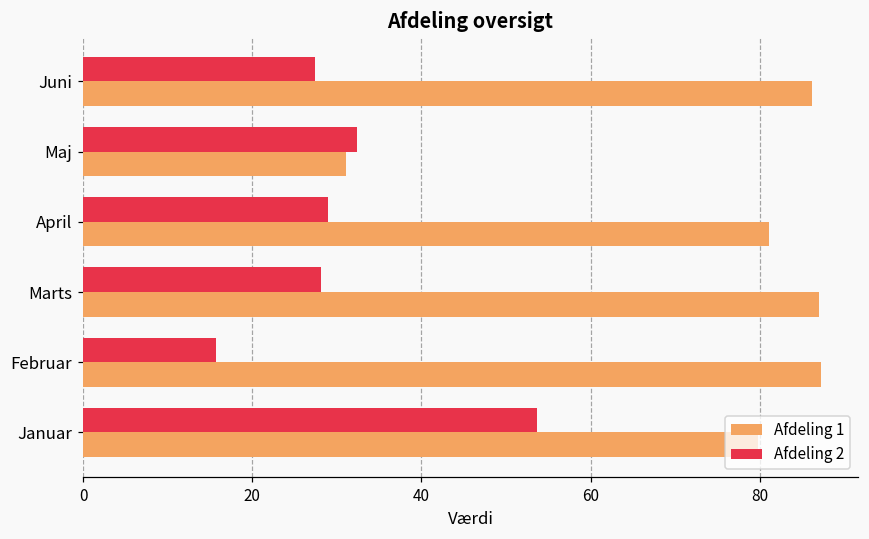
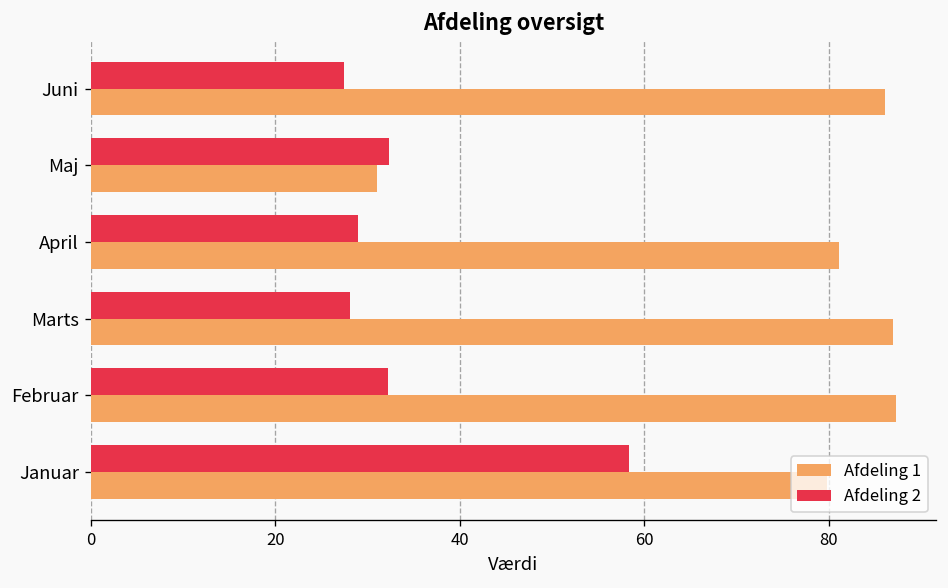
Afdeling 2, Februar: 16 -> 32
Afdeling 2, Januar: 54 -> 58
